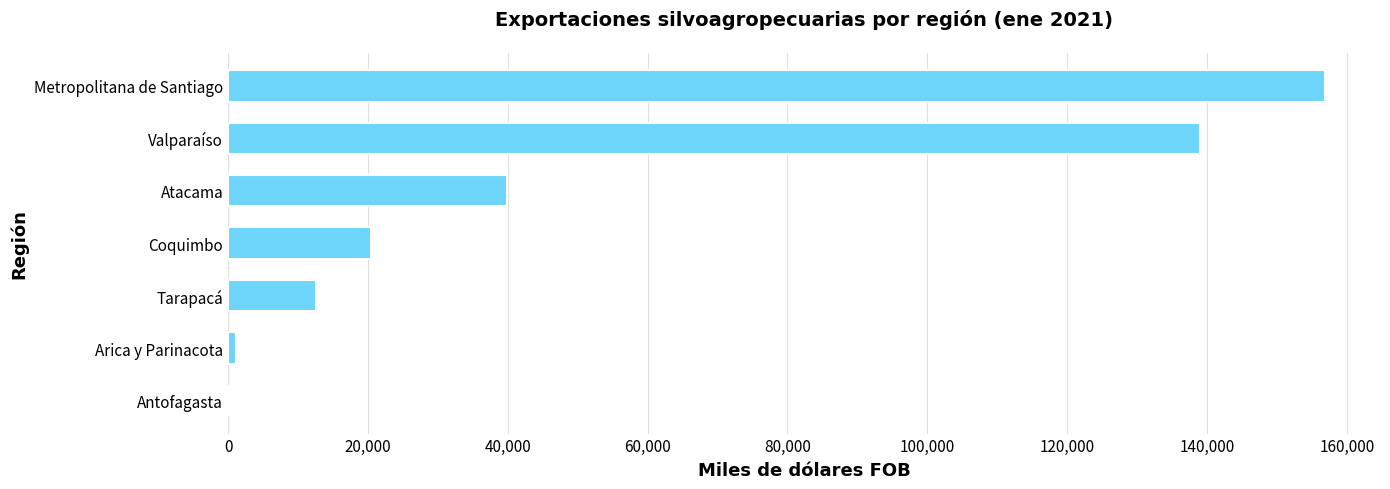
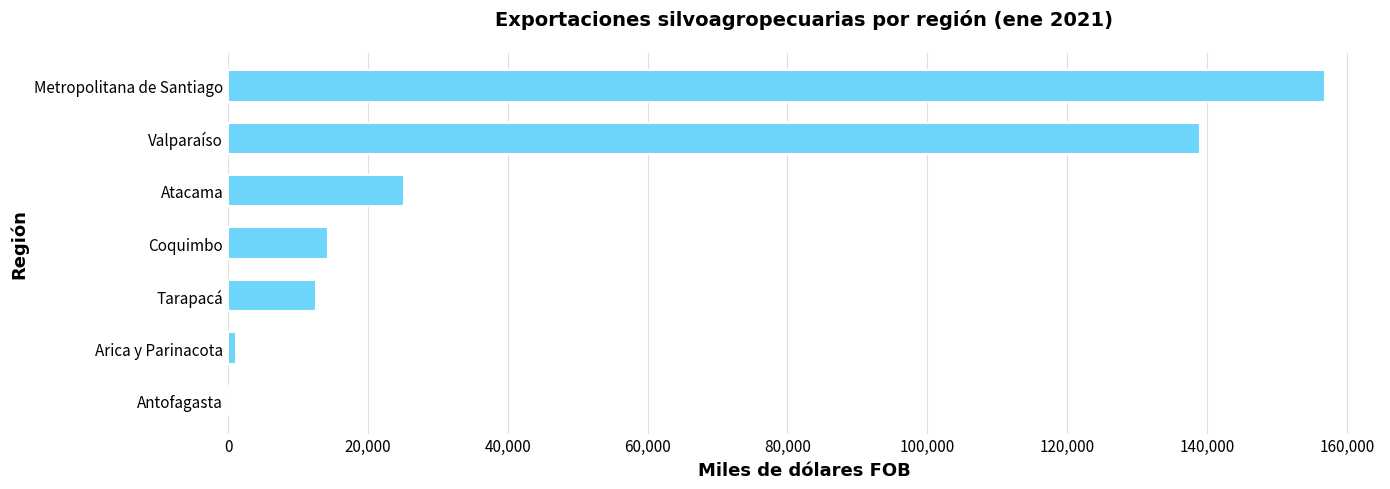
Atacama: 40,000 -> 25,000
Coquimbo: 20,000 -> 14,000
